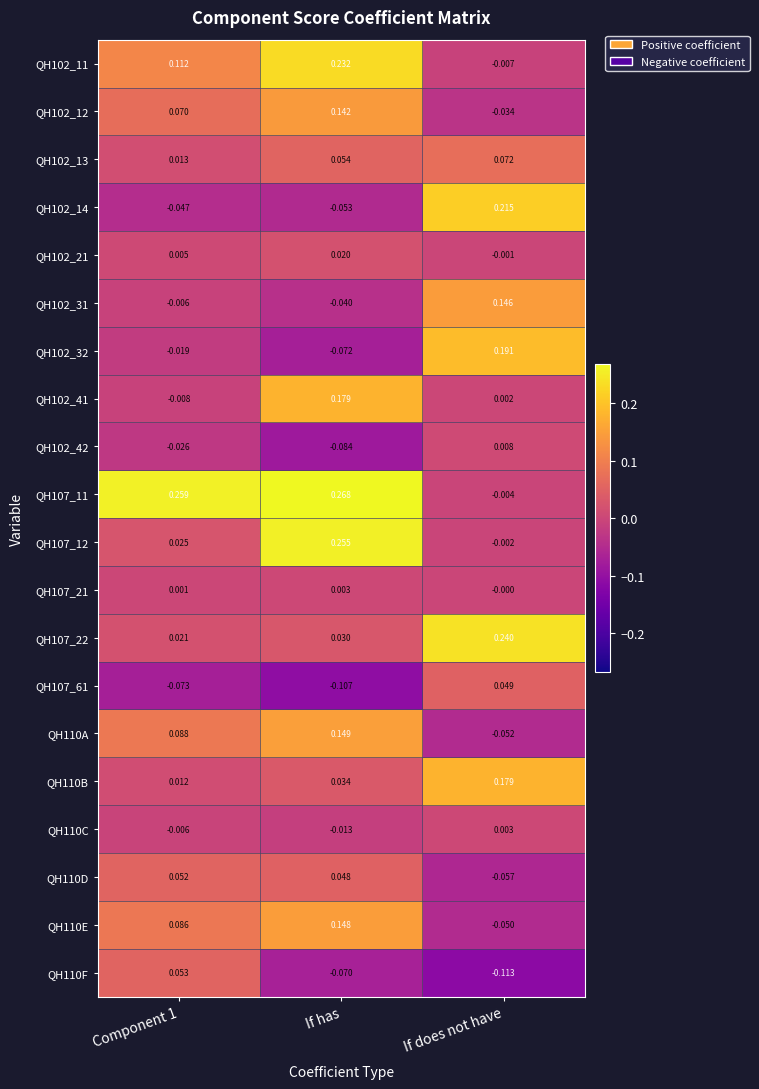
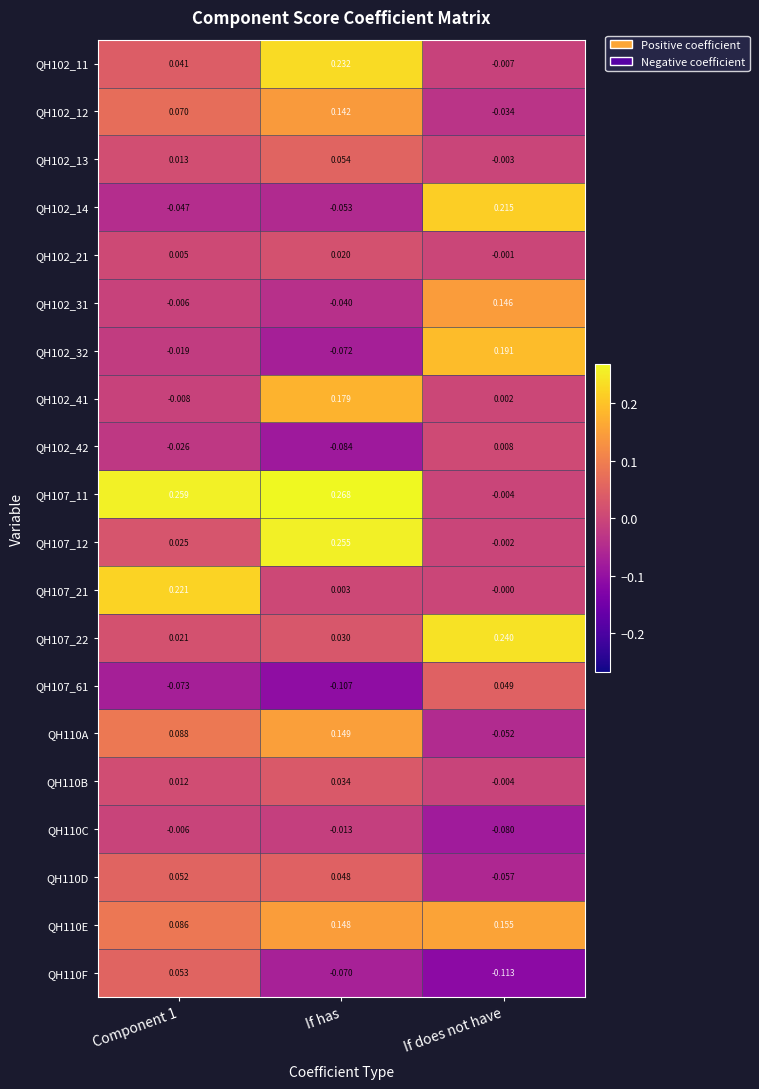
QH102_11, Component 1: 0.112 -> 0.041
QH102_13, If does not have: 0.072 -> -0.003
QH107_21, Component 1: 0.001 -> 0.221
QH110B, If does not have: 0.179 -> -0.004
QH110C, If does not have: 0.003 -> -0.080
QH110E, If does not have: -0.050 -> 0.155
